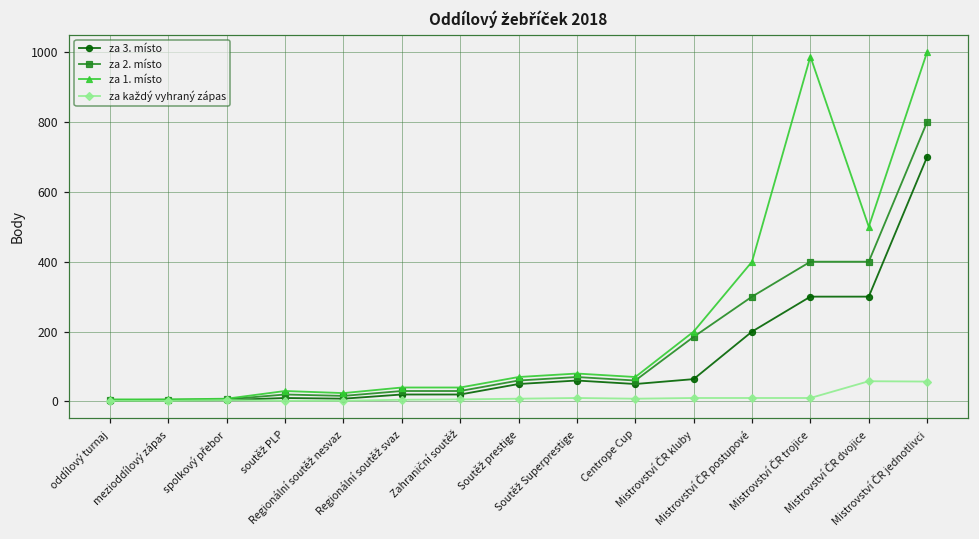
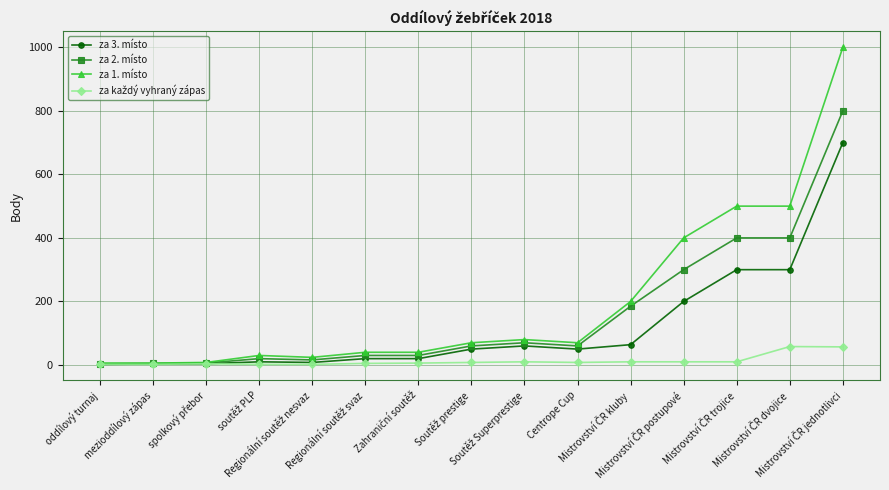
za 1. místo, Mistrovství ČR trojice: 990 -> 500
